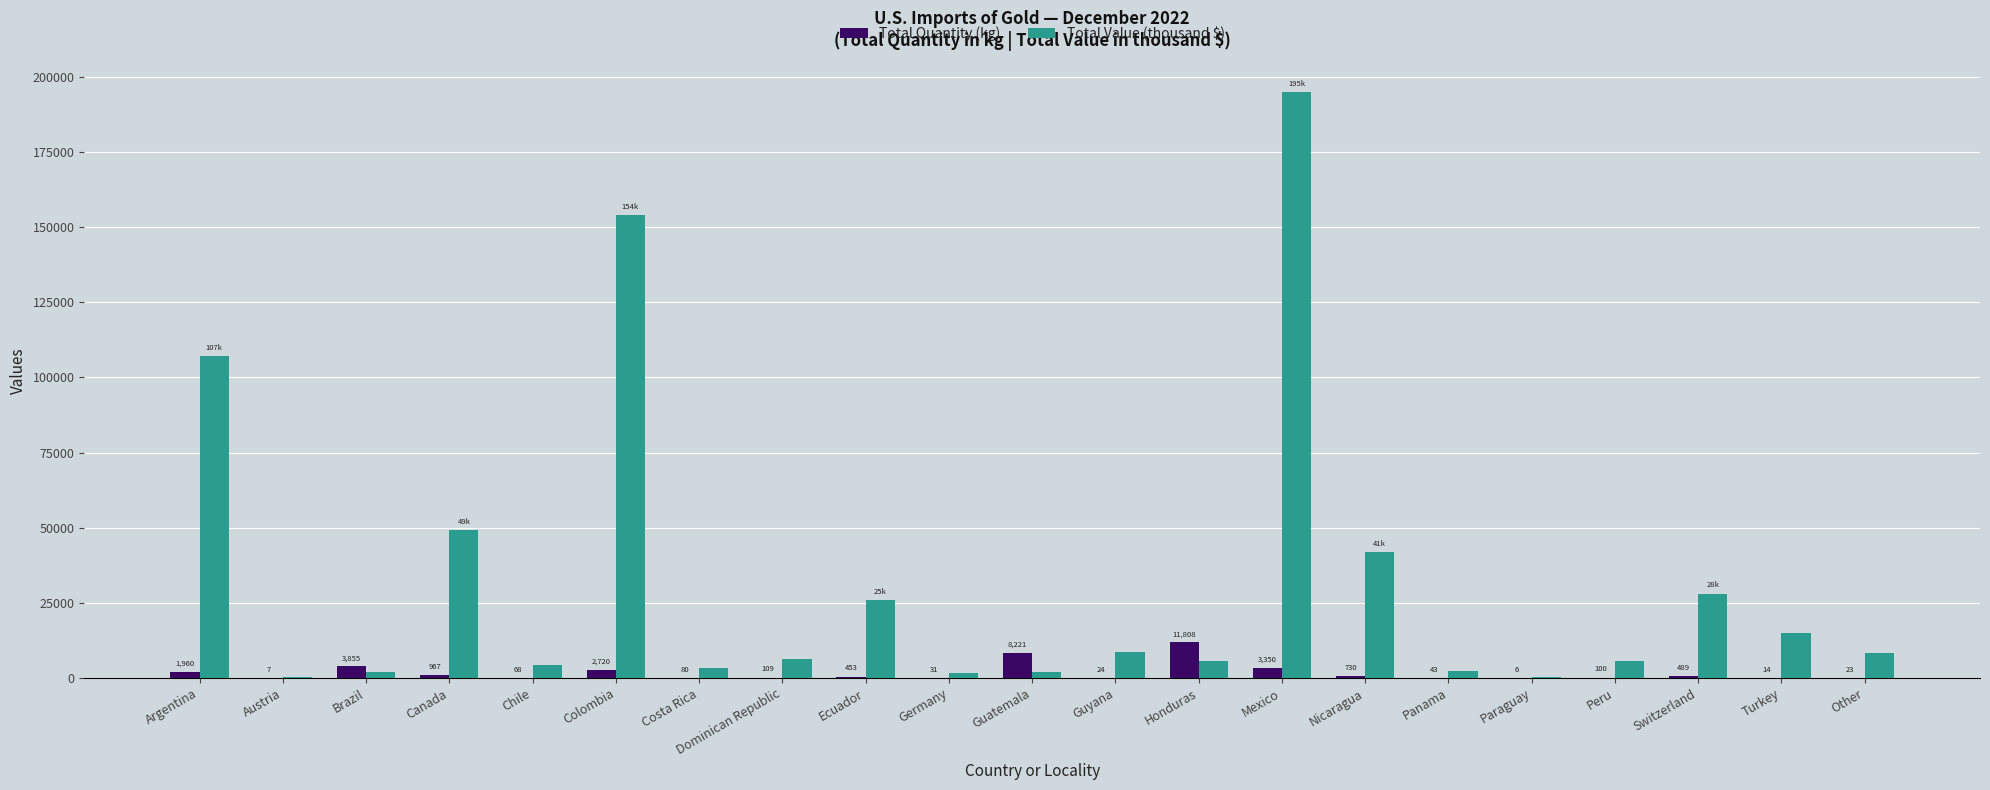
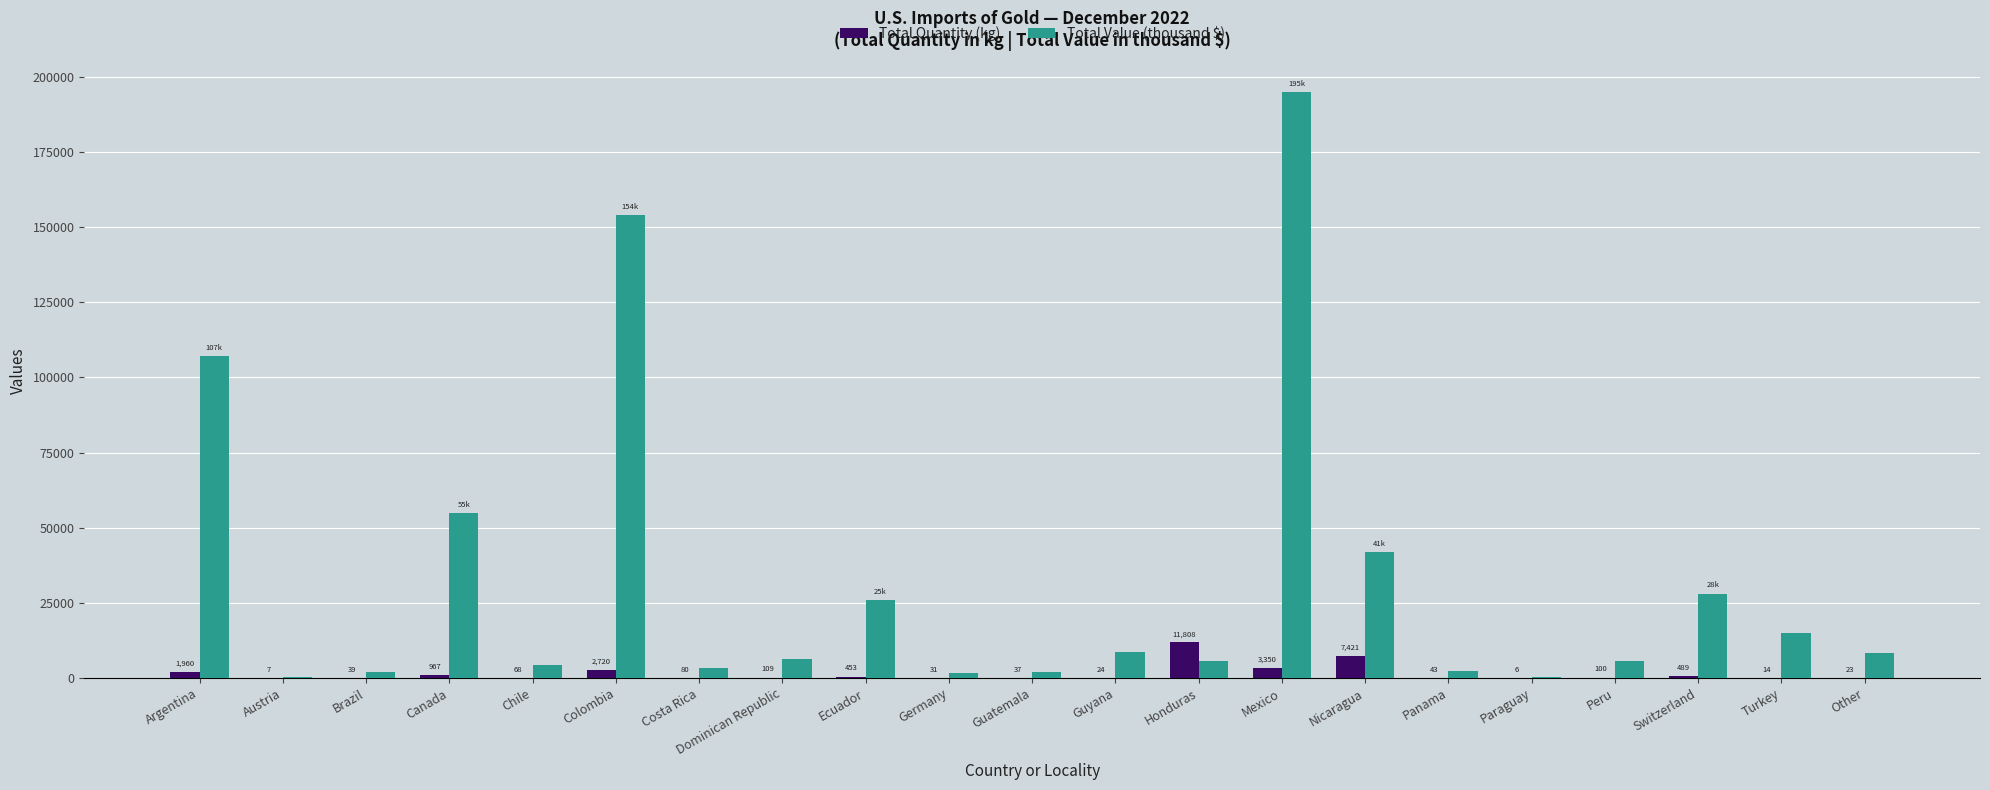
Total Quantity (kg), Brazil: 3,855 -> 39
Total Value (thousand $), Canada: 49k -> 55k
Total Quantity (kg), Guatemala: 8,221 -> 37
Total Quantity (kg), Nicaragua: 730 -> 7,421
